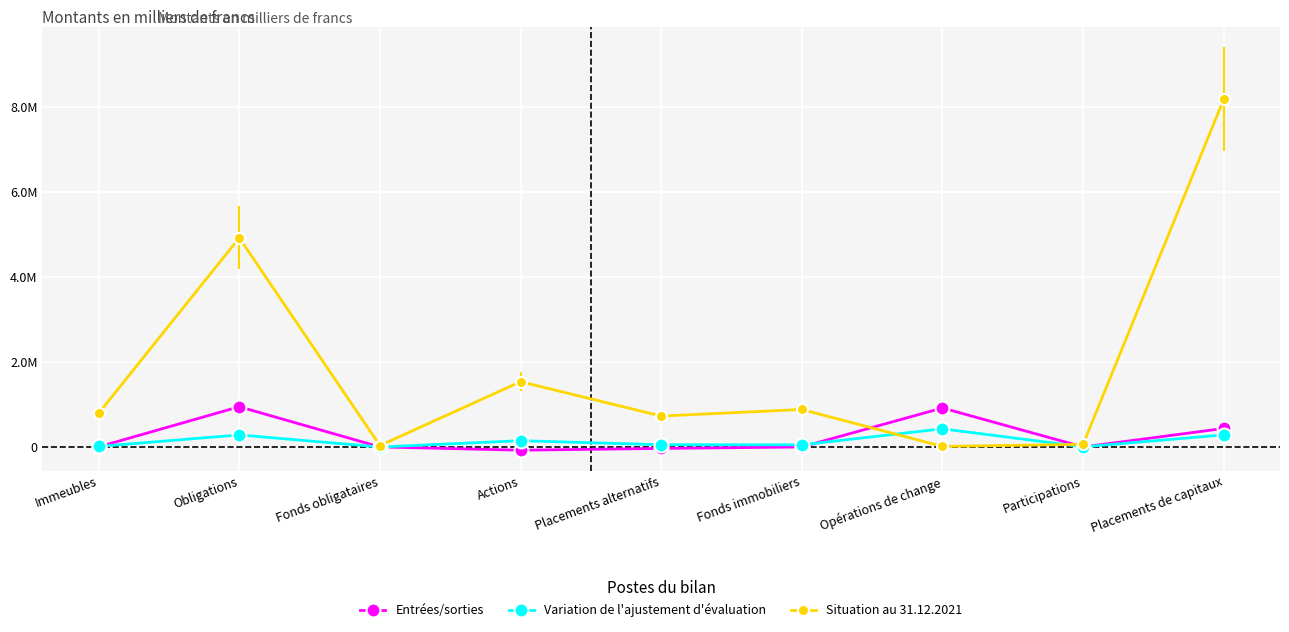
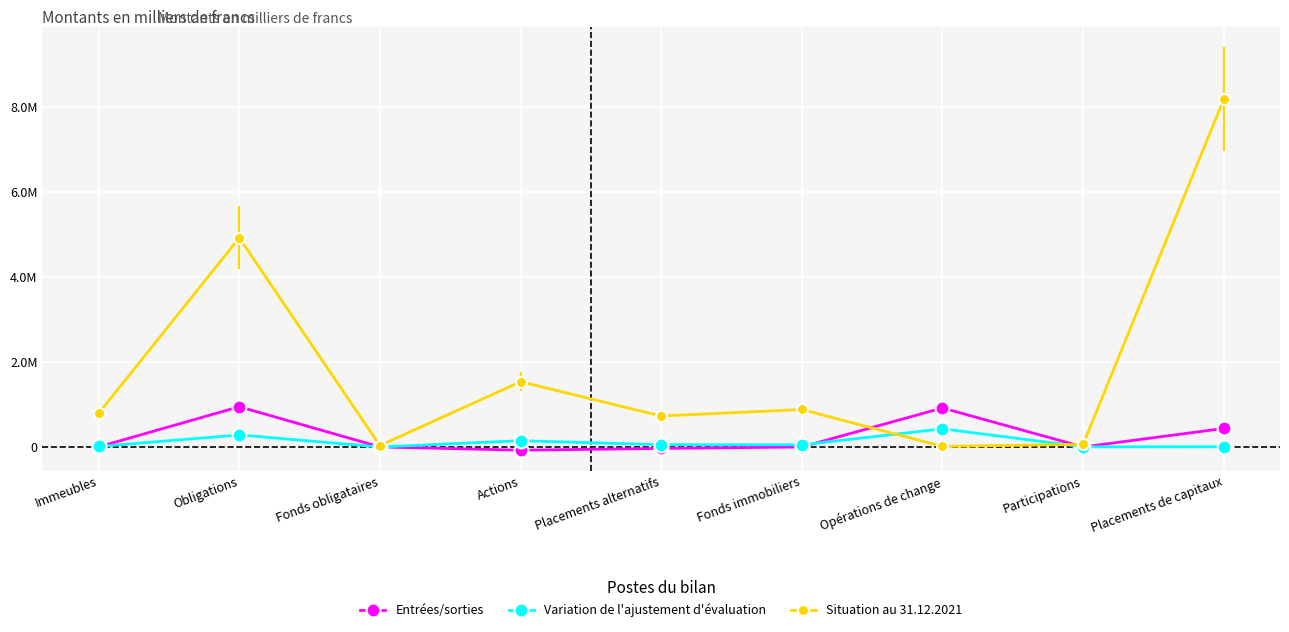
Variation de l'ajustement d'évaluation, Placements de capitaux: 300000 -> 0
